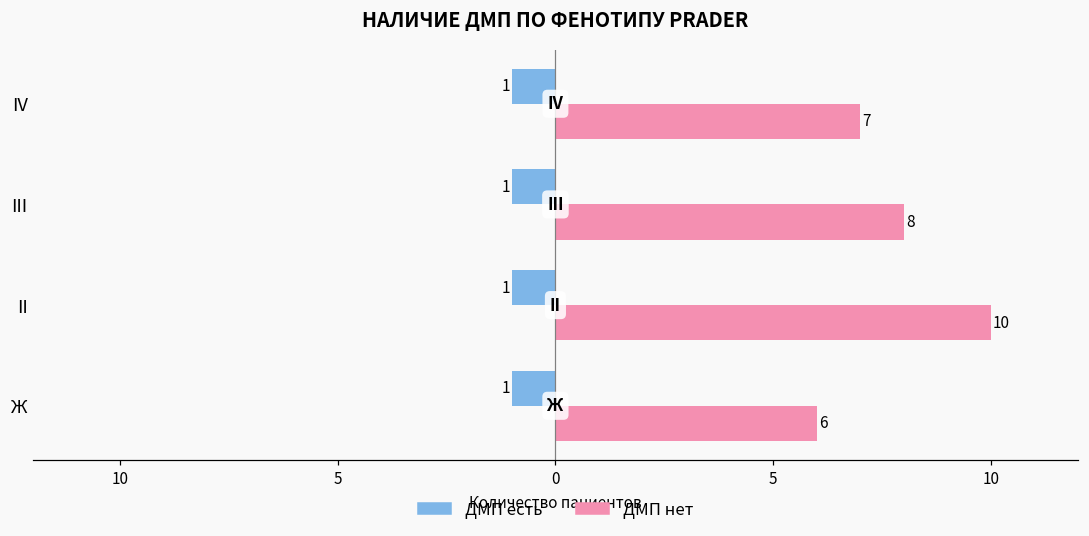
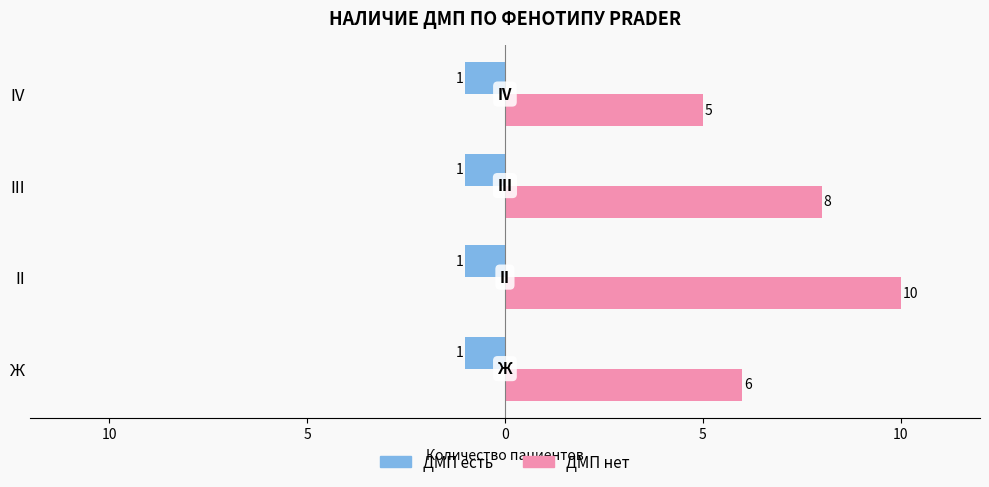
ДМП нет, IV: 7 -> 5
